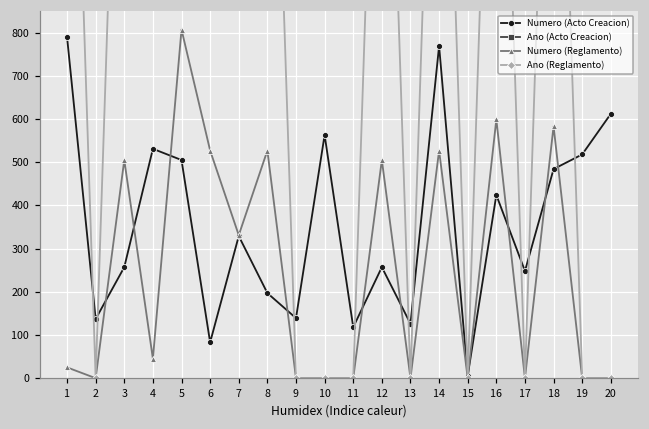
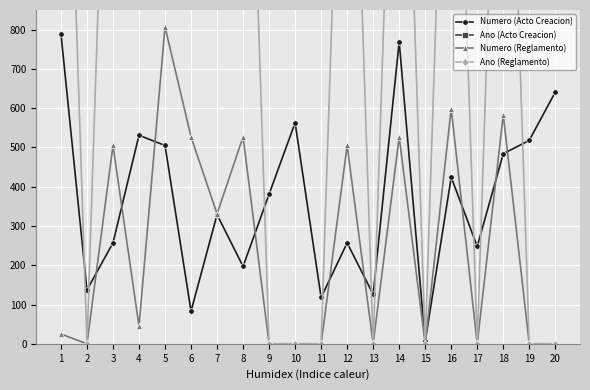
Numero (Acto Creacion), 9: 140 -> 380
Numero (Acto Creacion), 20: 610 -> 640
